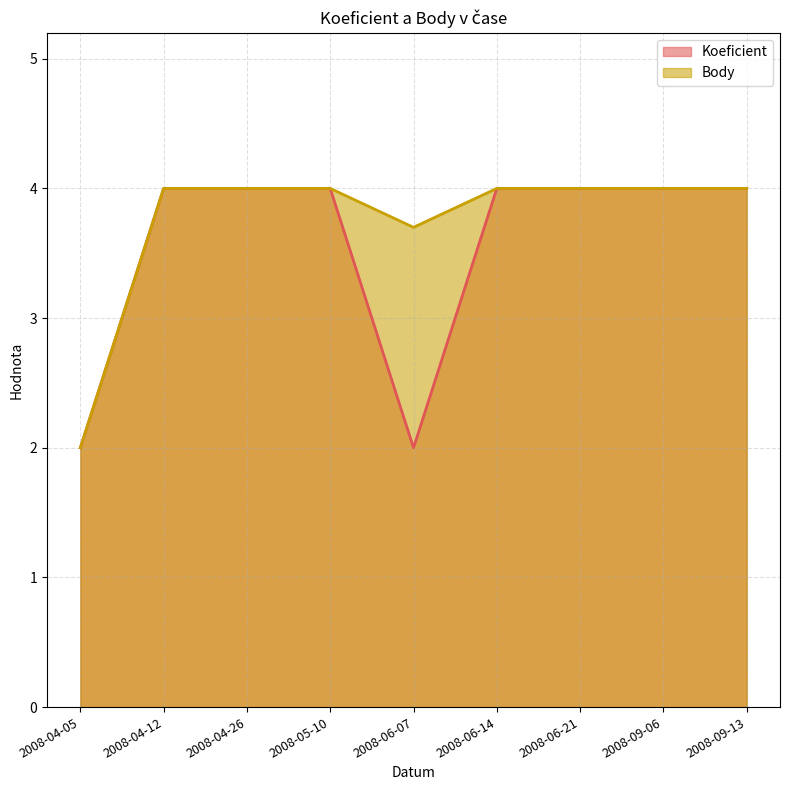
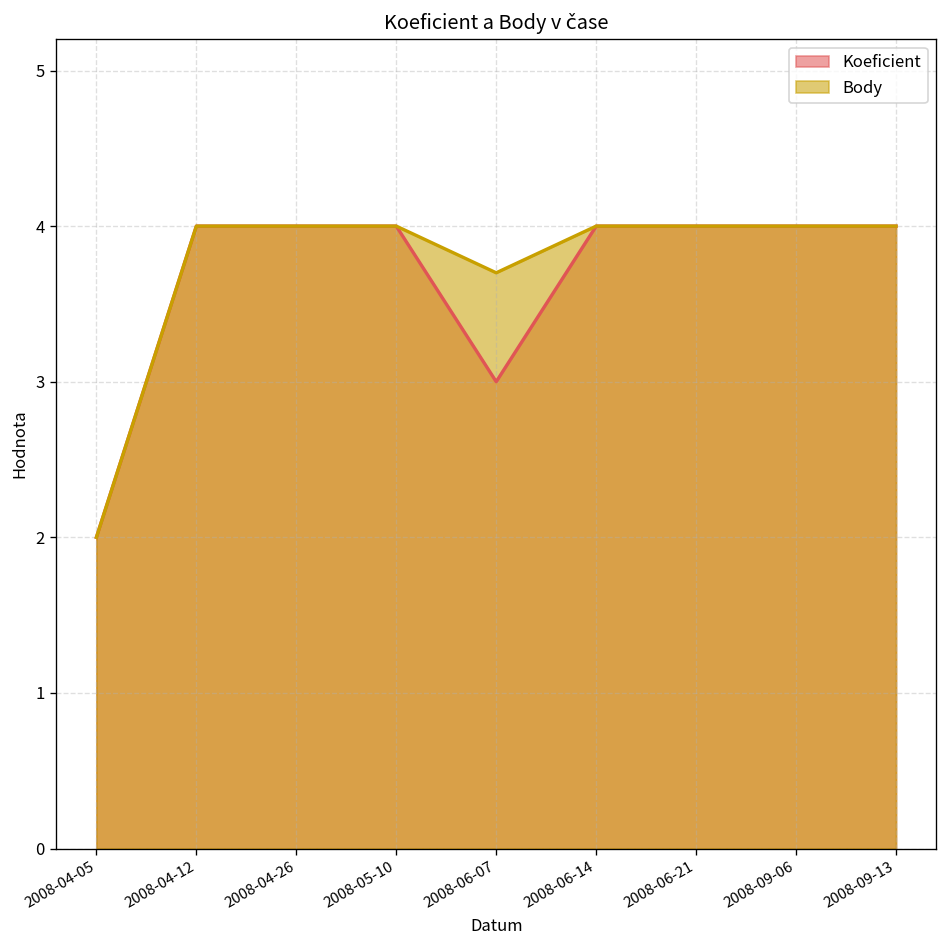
Koeficient, 2008-06-07: 2 -> 3
